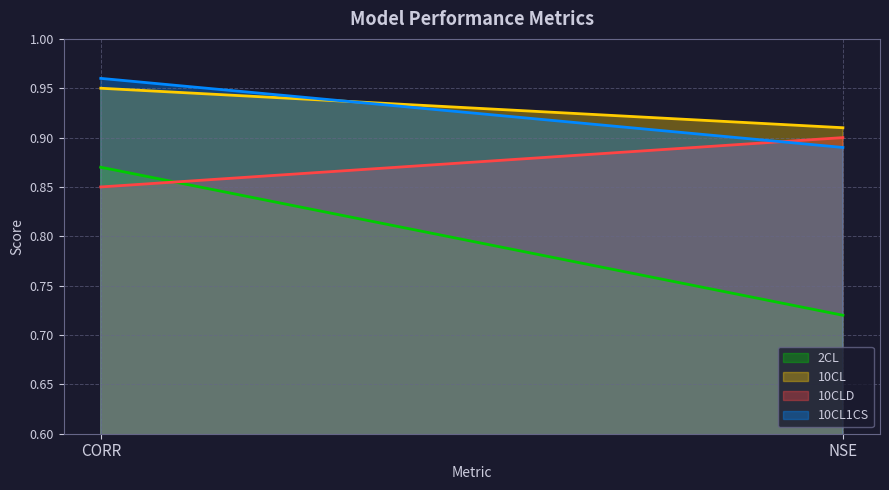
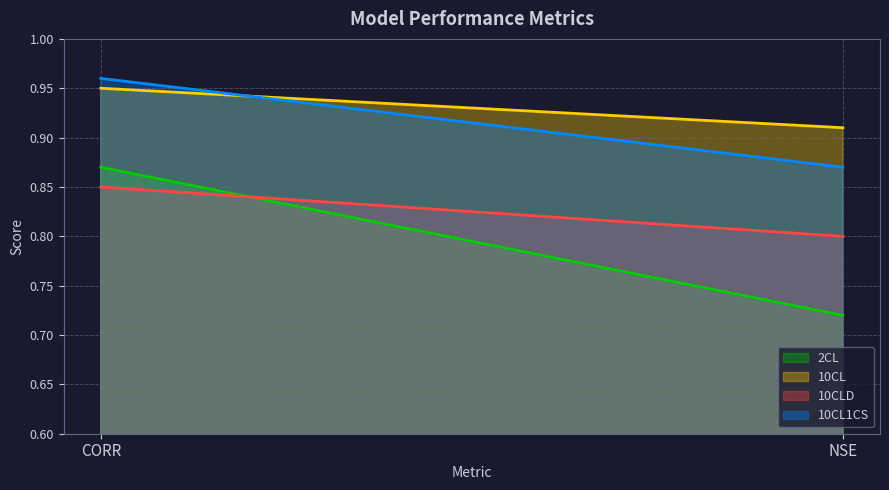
10CLD, NSE: 0.9 -> 0.8
10CL1CS, NSE: 0.89 -> 0.87
